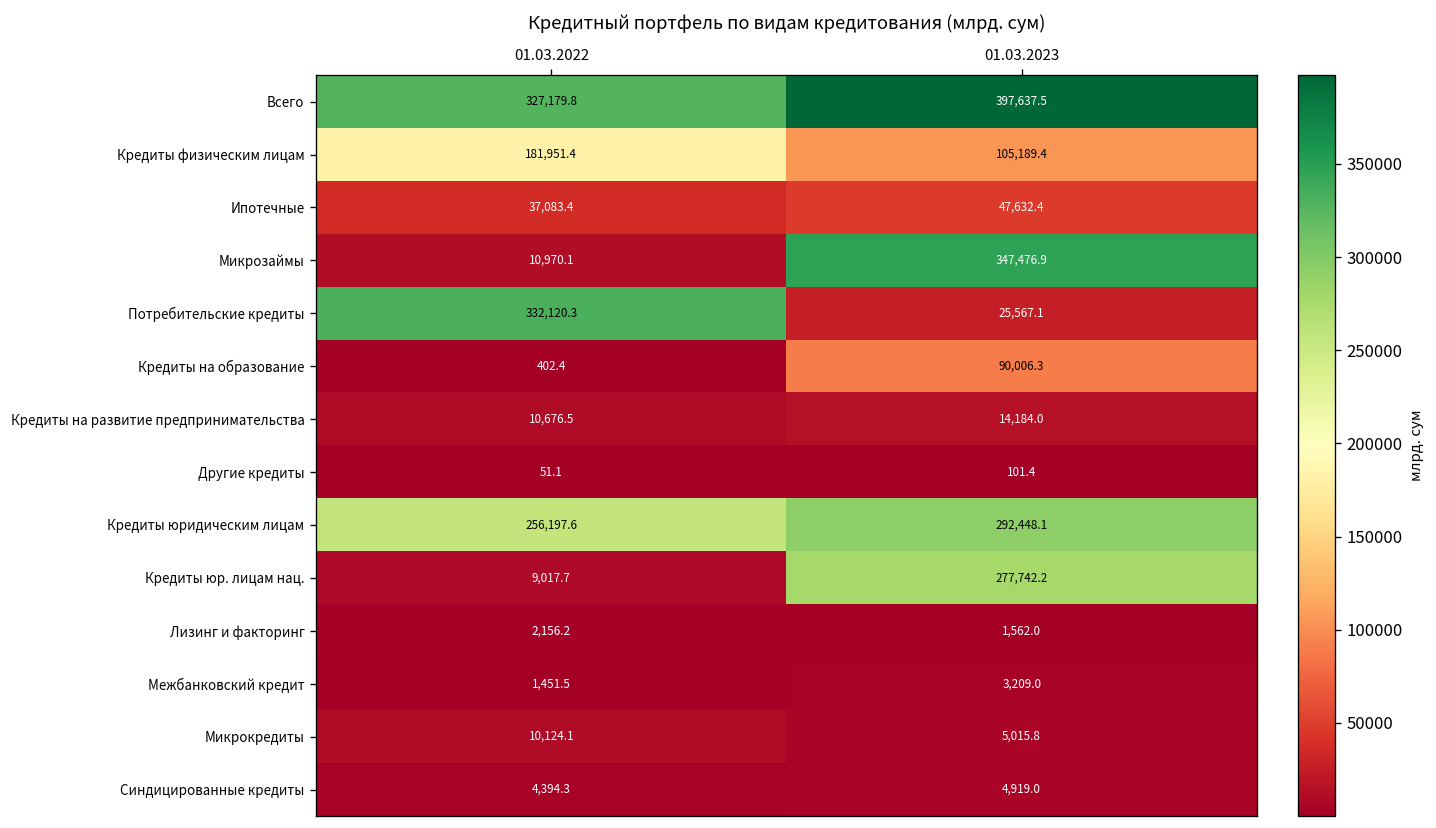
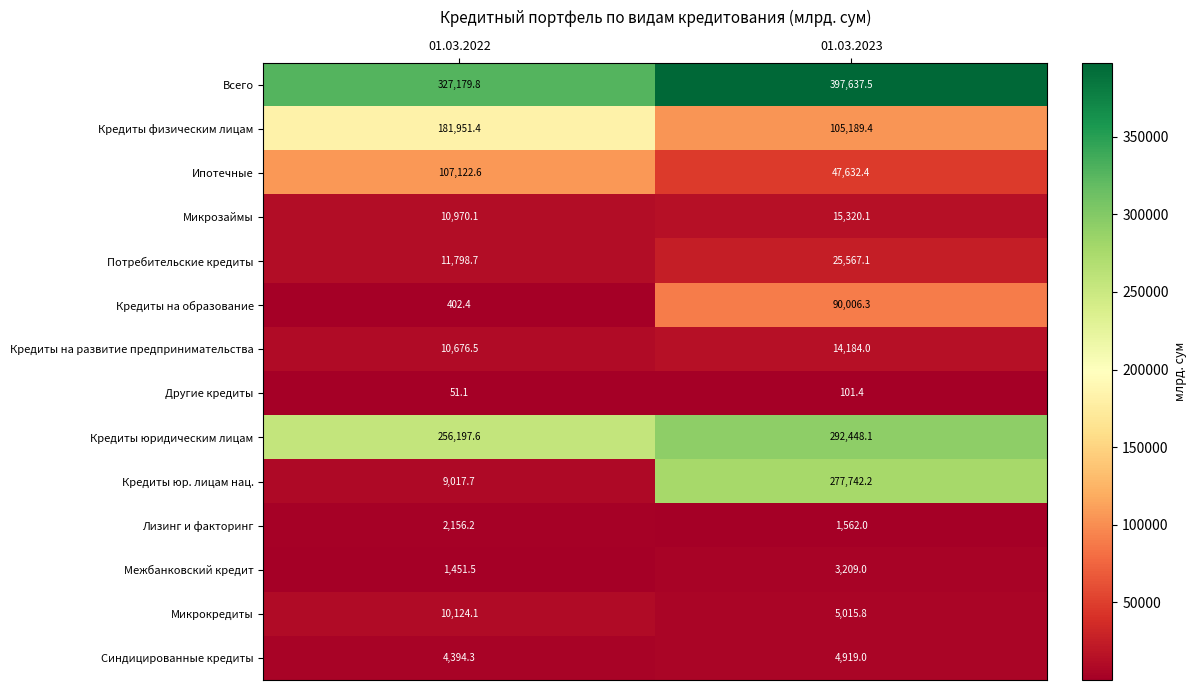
Ипотечные, 01.03.2022: 37,083.4 -> 107,122.6
Микрозаймы, 01.03.2023: 347,476.9 -> 15,320.1
Потребительские кредиты, 01.03.2022: 332,120.3 -> 11,798.7
